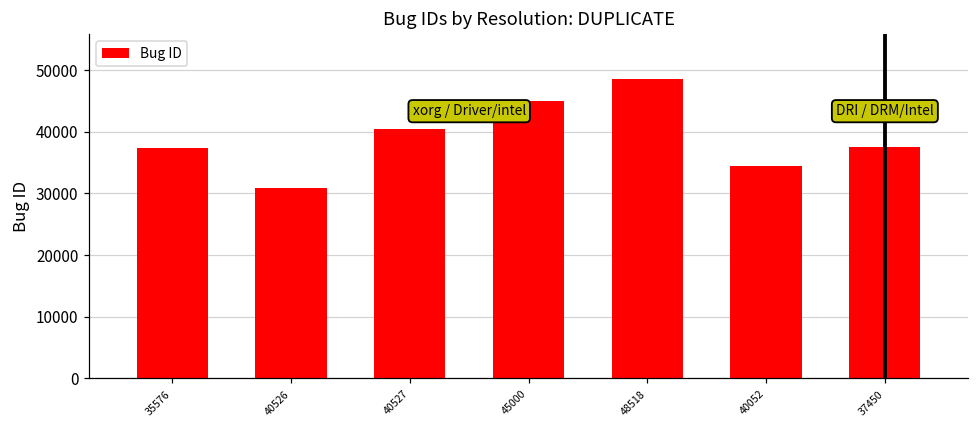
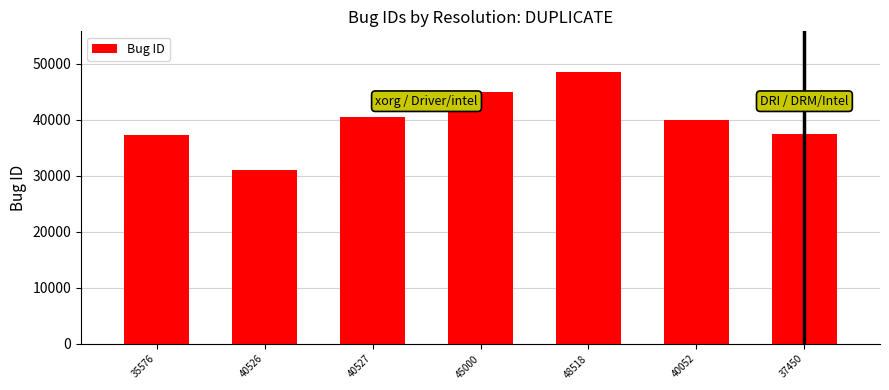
40052: 34000 -> 40000
